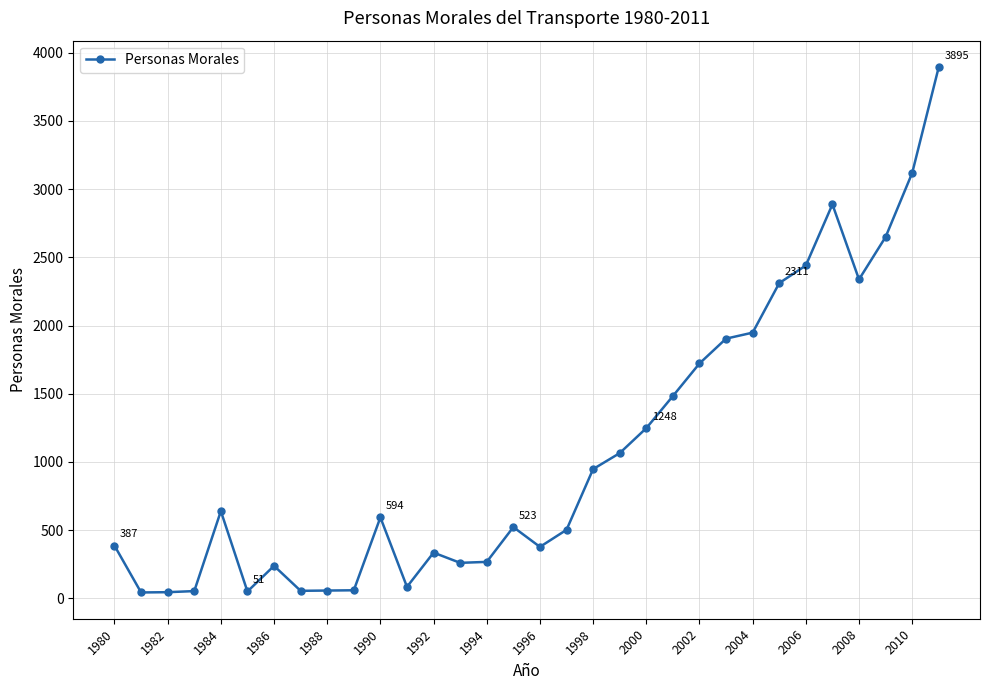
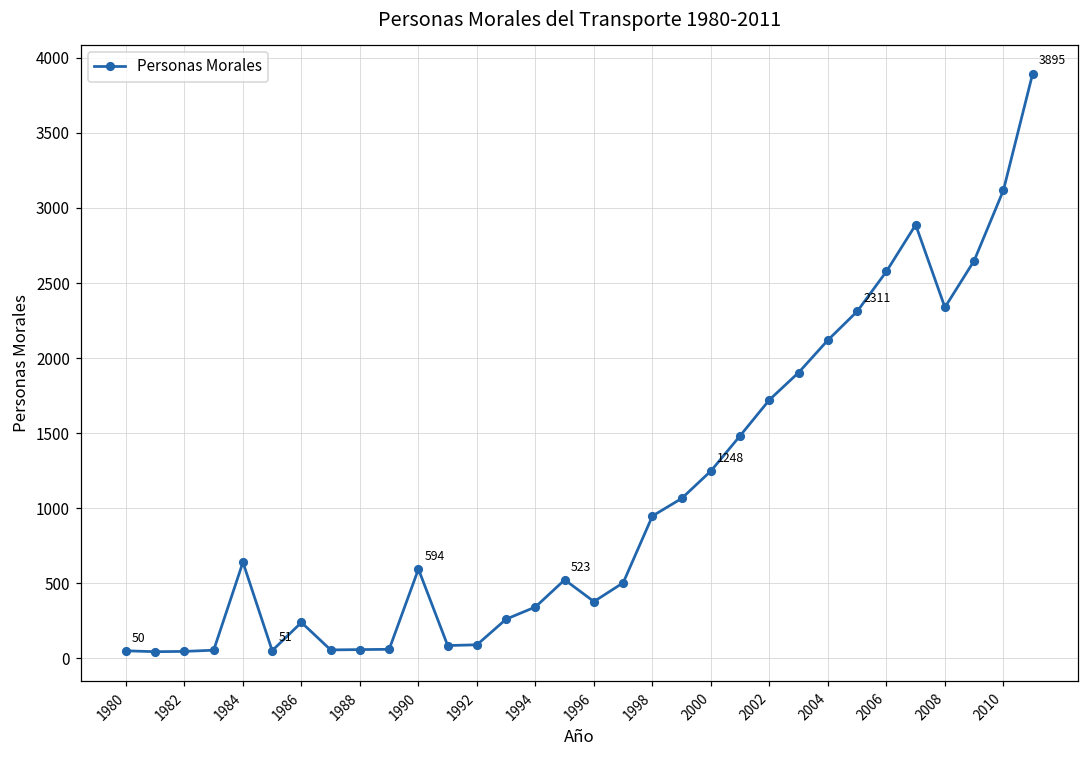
1980: 387 -> 50
1992: 340 -> 90
1994: 270 -> 340
2004: 1950 -> 2120
2006: 2440 -> 2580
